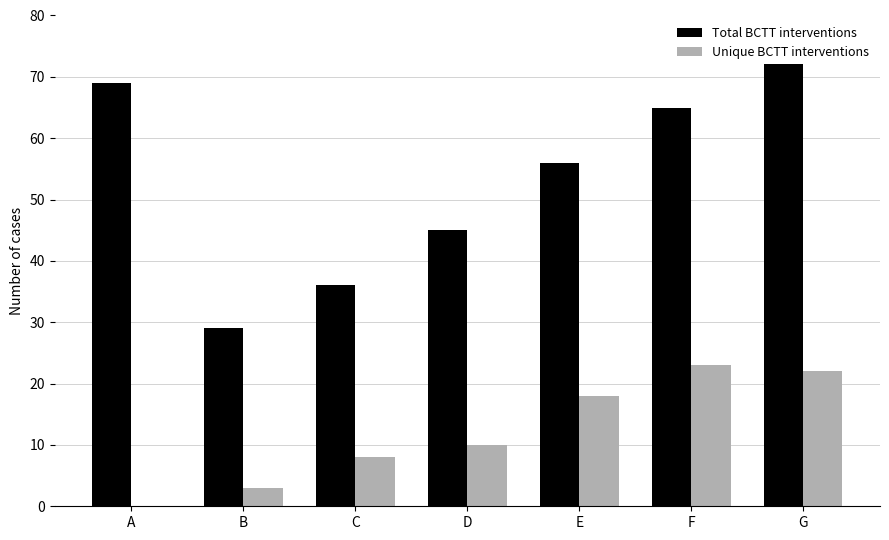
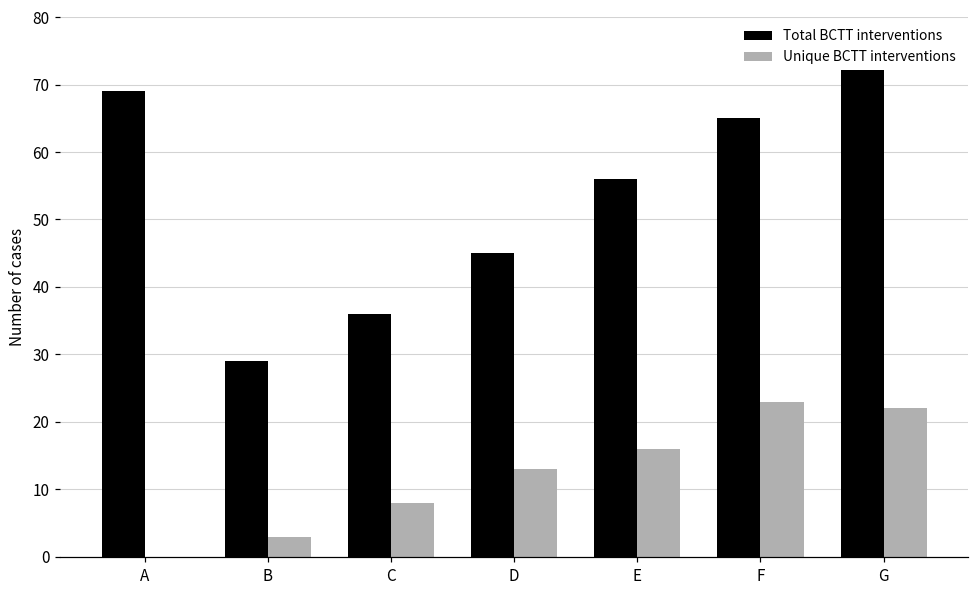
Unique BCTT interventions, D: 10 -> 13
Unique BCTT interventions, E: 18 -> 16
